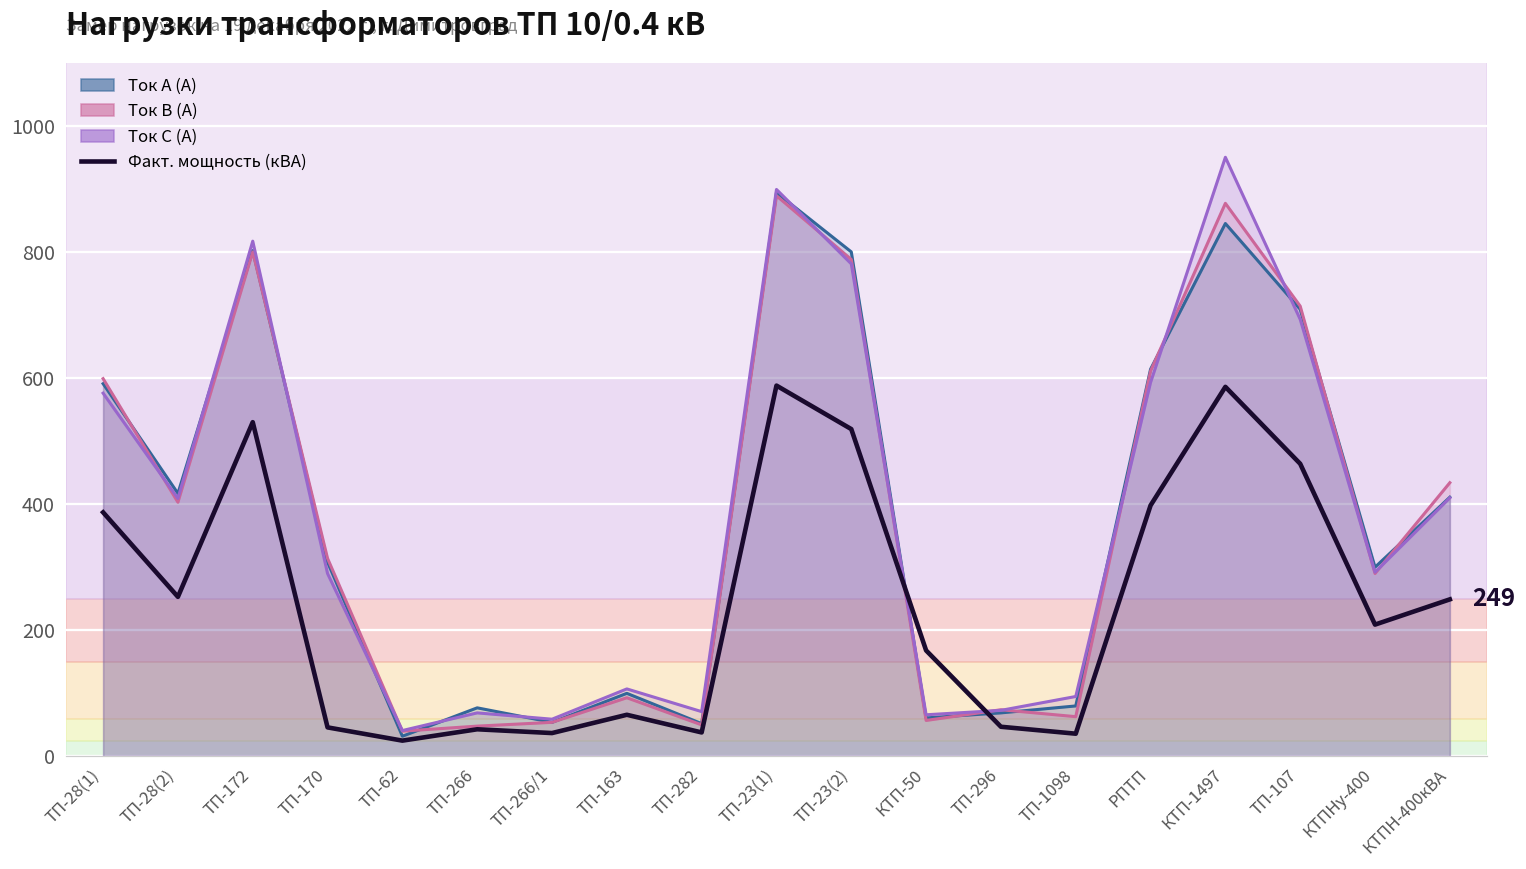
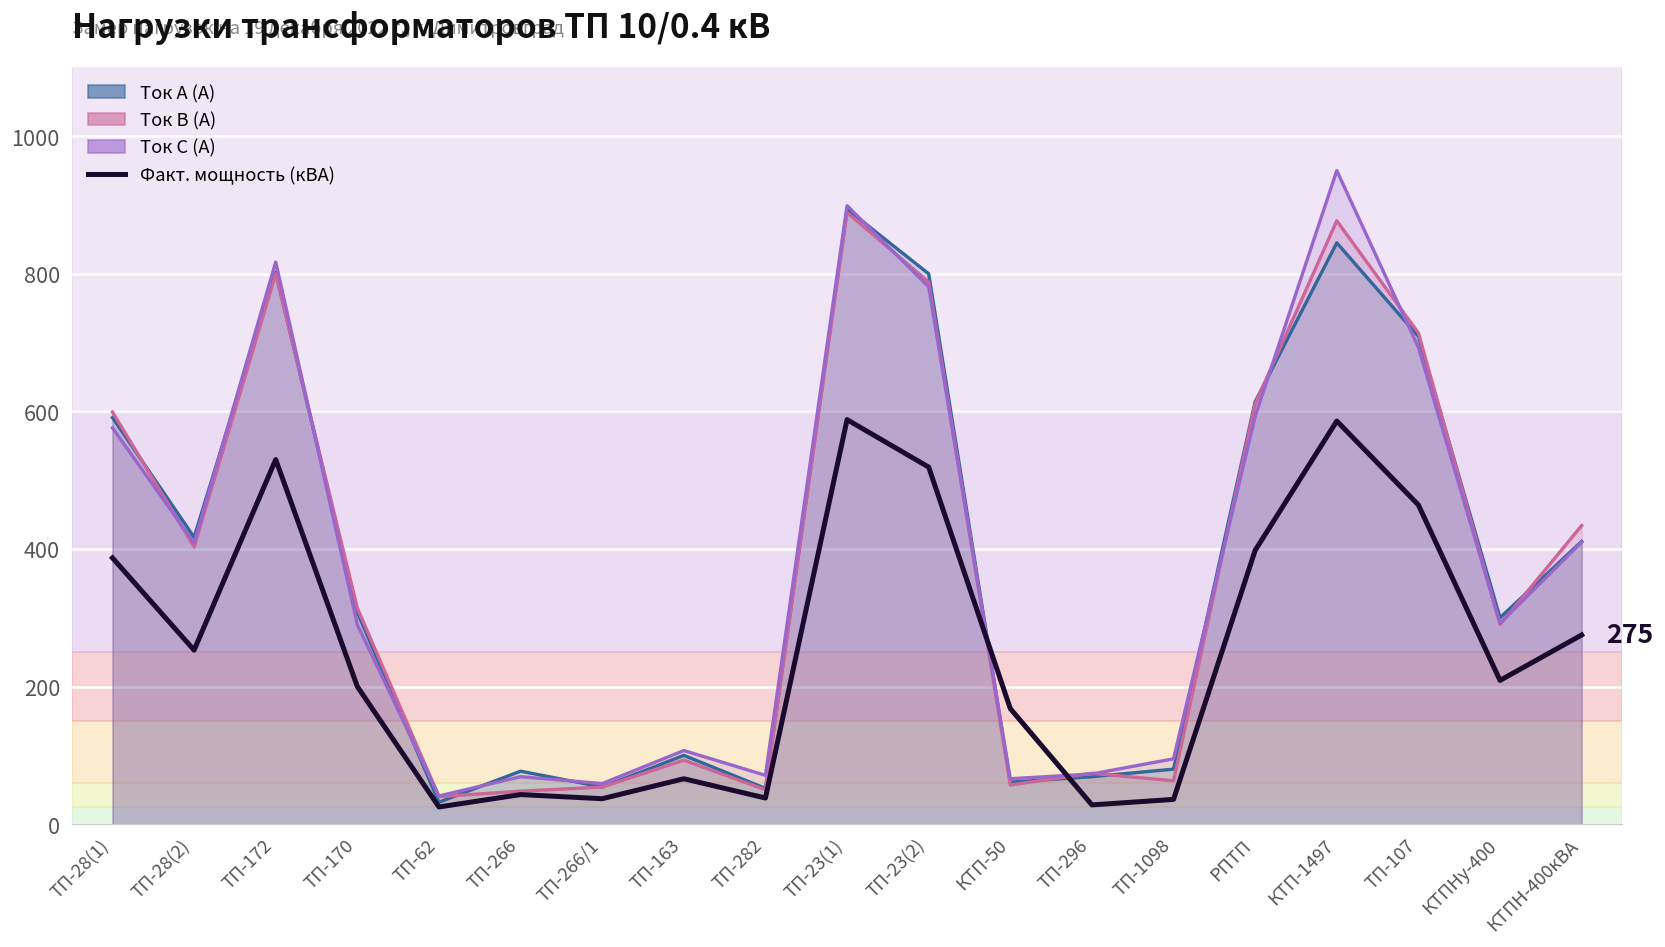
Факт. мощность (кВА), ТП-170: 50 -> 200
Факт. мощность (кВА), ТП-296: 50 -> 30
Факт. мощность (кВА), КТПН-400кВА: 249 -> 275
